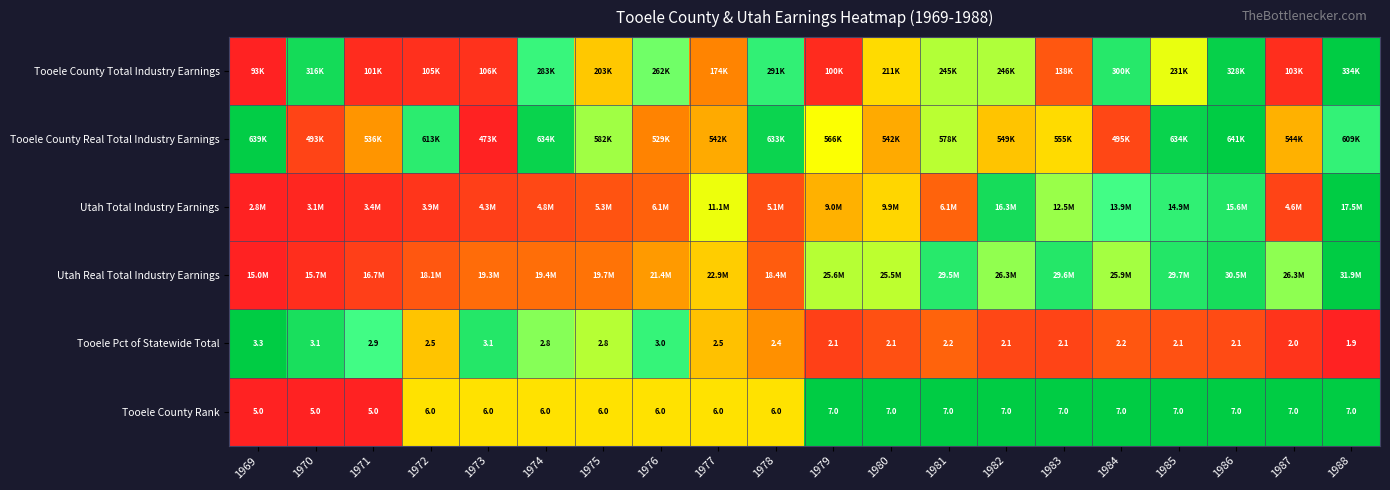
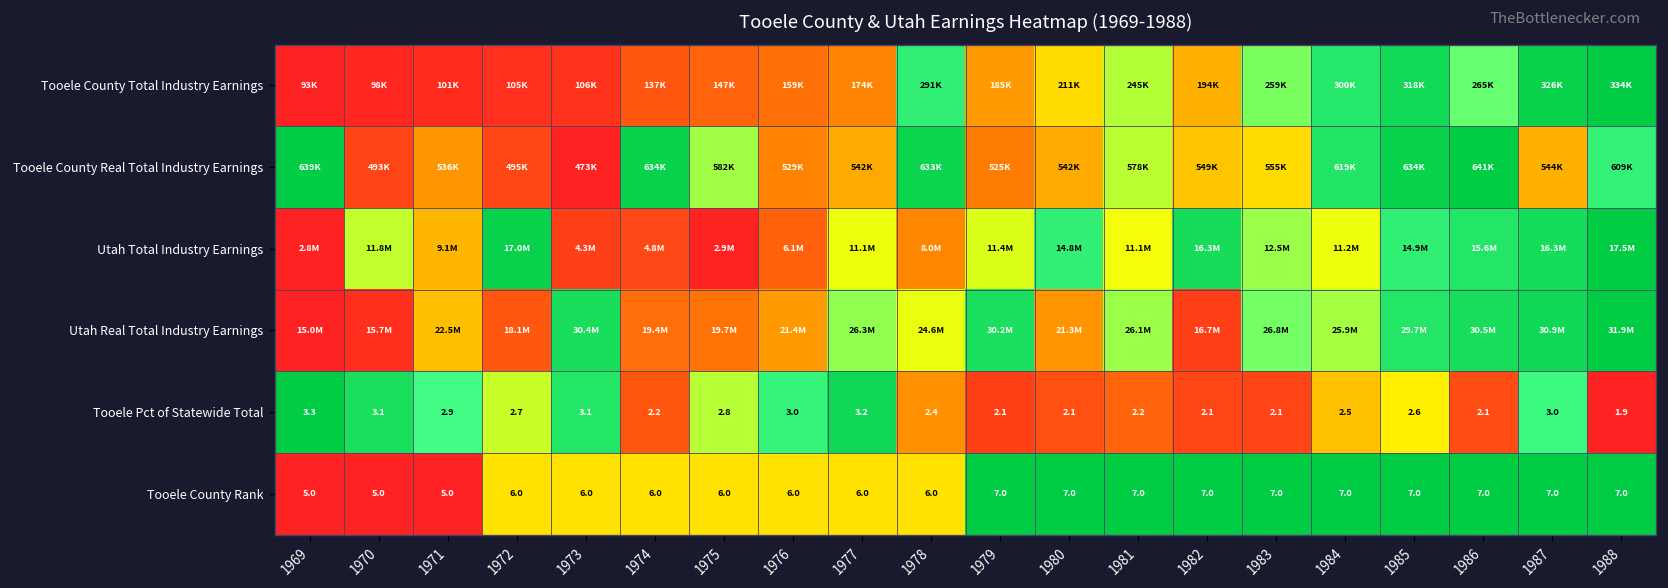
Tooele County Total Industry Earnings, 1970: 316K -> 98K
Tooele County Total Industry Earnings, 1974: 283K -> 137K
Tooele County Total Industry Earnings, 1975: 203K -> 147K
Tooele County Total Industry Earnings, 1976: 262K -> 159K
Tooele County Total Industry Earnings, 1979: 100K -> 185K
Tooele County Total Industry Earnings, 1982: 246K -> 194K
Tooele County Total Industry Earnings, 1983: 138K -> 259K
Tooele County Total Industry Earnings, 1985: 231K -> 318K
Tooele County Total Industry Earnings, 1986: 328K -> 265K
Tooele County Total Industry Earnings, 1987: 103K -> 326K
Tooele County Real Total Industry Earnings, 1972: 613K -> 495K
Tooele County Real Total Industry Earnings, 1979: 566K -> 525K
Tooele County Real Total Industry Earnings, 1984: 495K -> 619K
Utah Total Industry Earnings, 1970: 3.1M -> 11.8M
Utah Total Industry Earnings, 1971: 3.4M -> 9.1M
Utah Total Industry Earnings, 1972: 3.9M -> 17.0M
Utah Total Industry Earnings, 1975: 5.3M -> 2.9M
Utah Total Industry Earnings, 1978: 5.1M -> 8.0M
Utah Total Industry Earnings, 1979: 9.0M -> 11.4M
Utah Total Industry Earnings, 1980: 9.9M -> 14.8M
Utah Total Industry Earnings, 1981: 6.1M -> 11.1M
Utah Total Industry Earnings, 1984: 13.9M -> 11.2M
Utah Total Industry Earnings, 1987: 4.6M -> 16.3M
Utah Real Total Industry Earnings, 1971: 16.7M -> 22.5M
Utah Real Total Industry Earnings, 1973: 19.3M -> 30.4M
Utah Real Total Industry Earnings, 1977: 22.9M -> 26.3M
Utah Real Total Industry Earnings, 1978: 18.4M -> 24.6M
Utah Real Total Industry Earnings, 1979: 25.6M -> 30.2M
Utah Real Total Industry Earnings, 1980: 25.5M -> 21.3M
Utah Real Total Industry Earnings, 1981: 29.5M -> 26.1M
Utah Real Total Industry Earnings, 1982: 26.3M -> 16.7M
Utah Real Total Industry Earnings, 1983: 29.6M -> 26.8M
Utah Real Total Industry Earnings, 1987: 26.3M -> 30.9M
Tooele Pct of Statewide Total, 1972: 2.5 -> 2.7
Tooele Pct of Statewide Total, 1974: 2.8 -> 2.2
Tooele Pct of Statewide Total, 1977: 2.5 -> 3.2
Tooele Pct of Statewide Total, 1984: 2.2 -> 2.5
Tooele Pct of Statewide Total, 1985: 2.1 -> 2.6
Tooele Pct of Statewide Total, 1987: 2.0 -> 3.0
